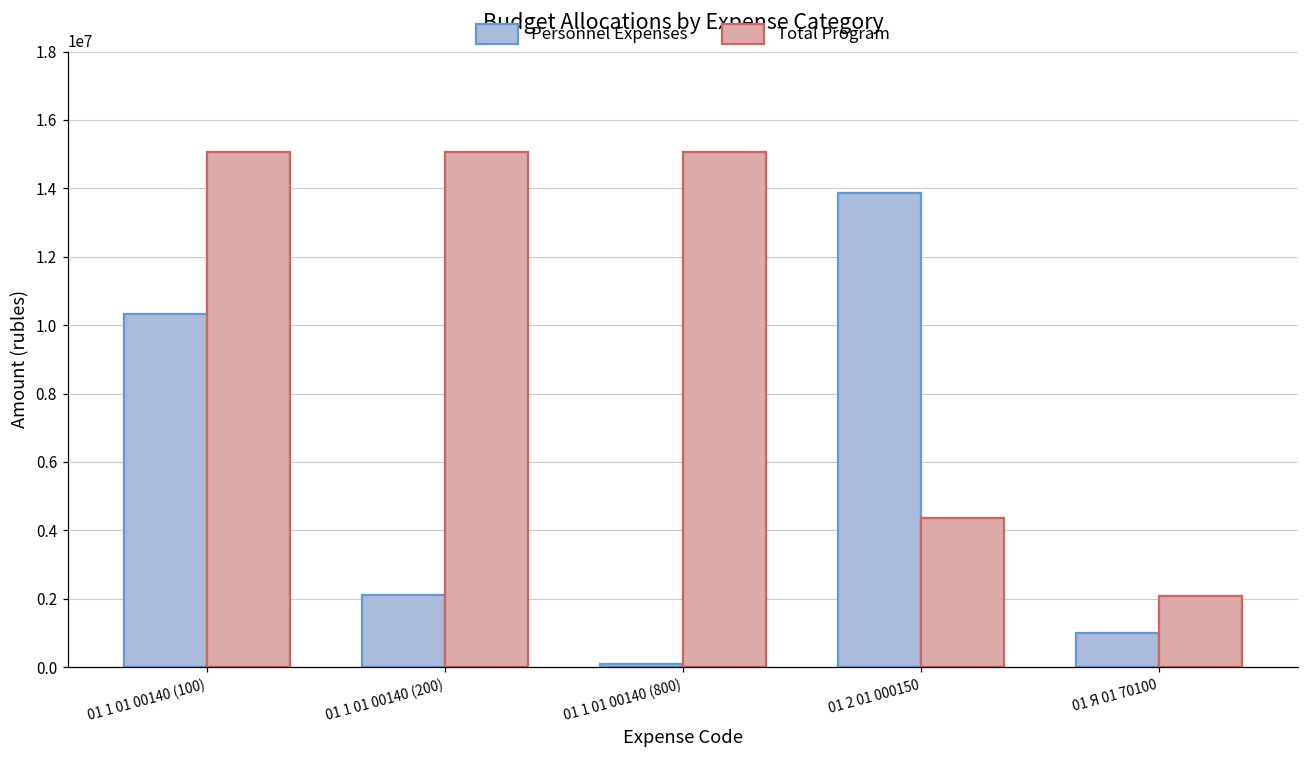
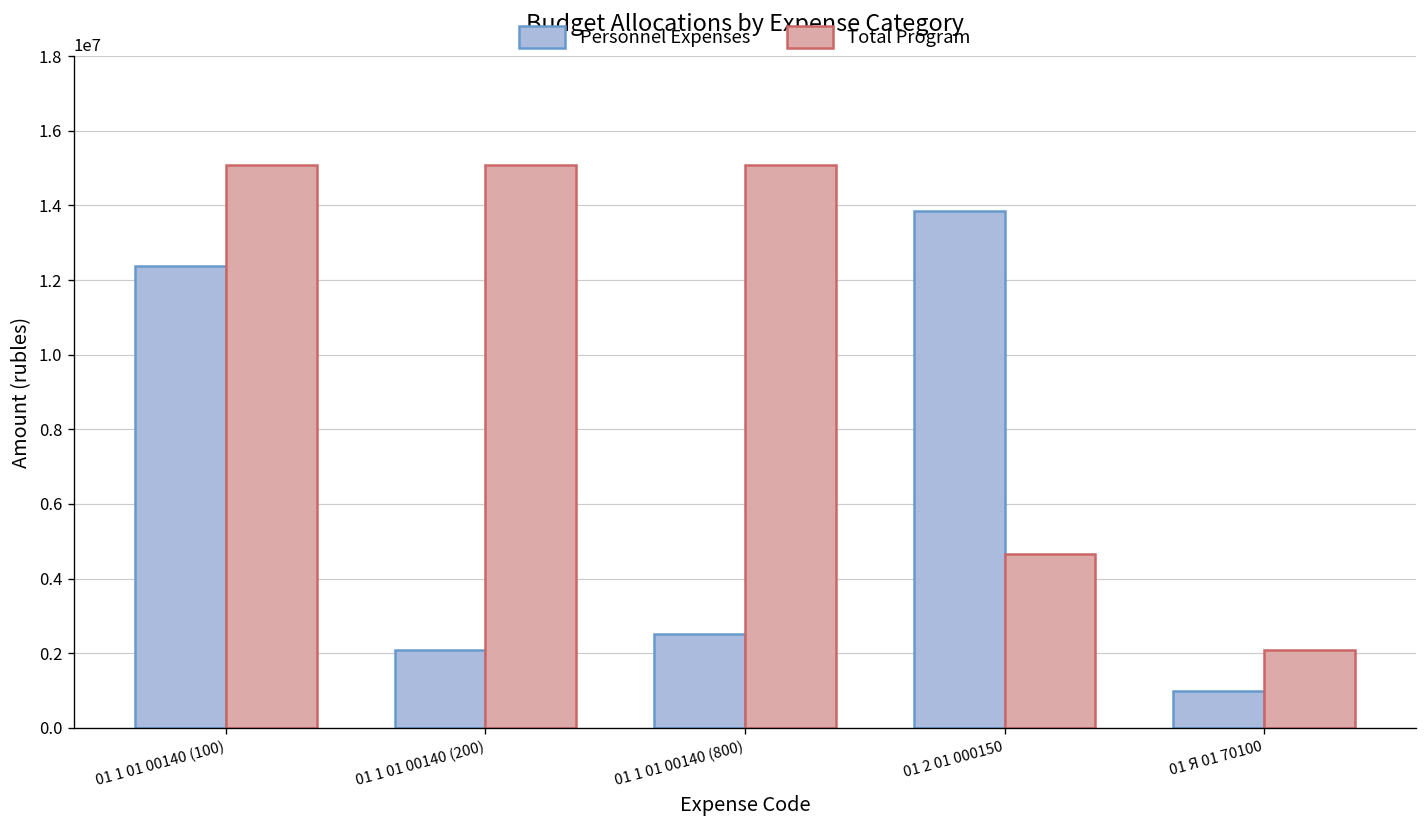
Personnel Expenses, 01 1 01 00140 (100): 10300000 -> 12400000
Personnel Expenses, 01 1 01 00140 (800): 100000 -> 2500000
Total Program, 01 2 01 000150: 4400000 -> 4700000
